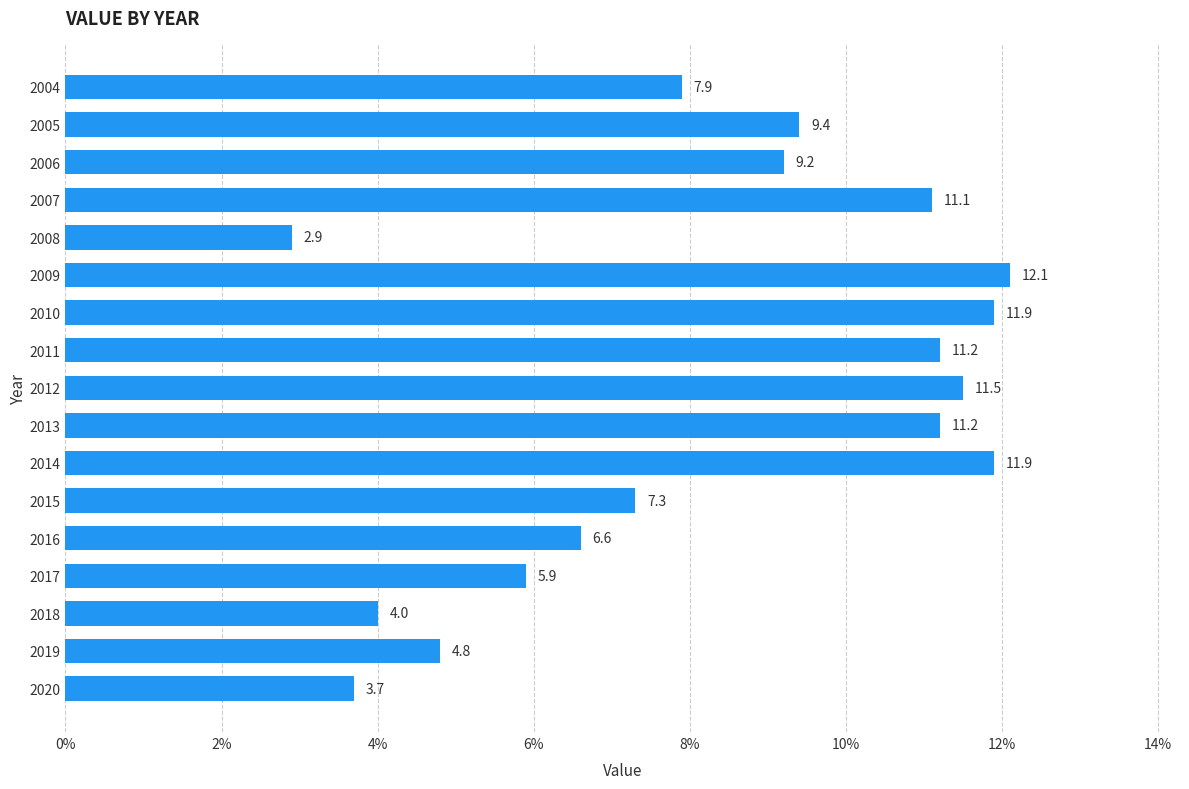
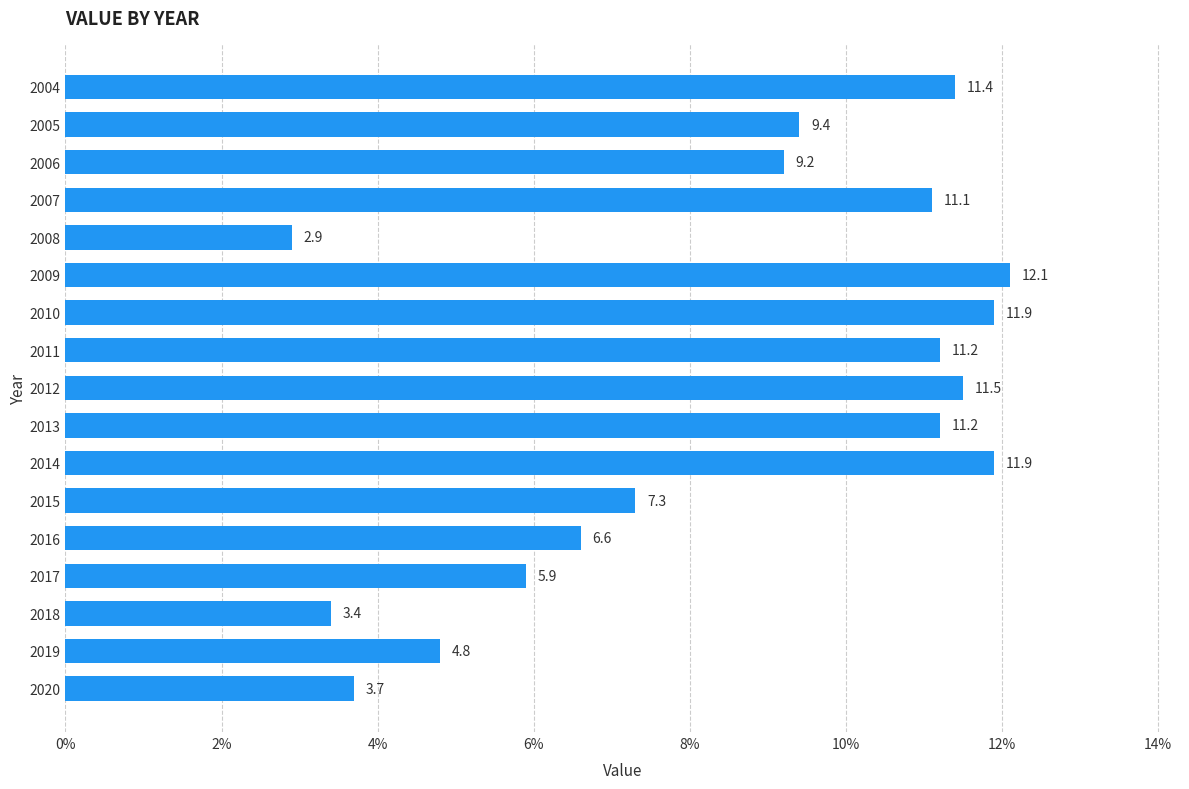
2004: 7.9 -> 11.4
2018: 4.0 -> 3.4
